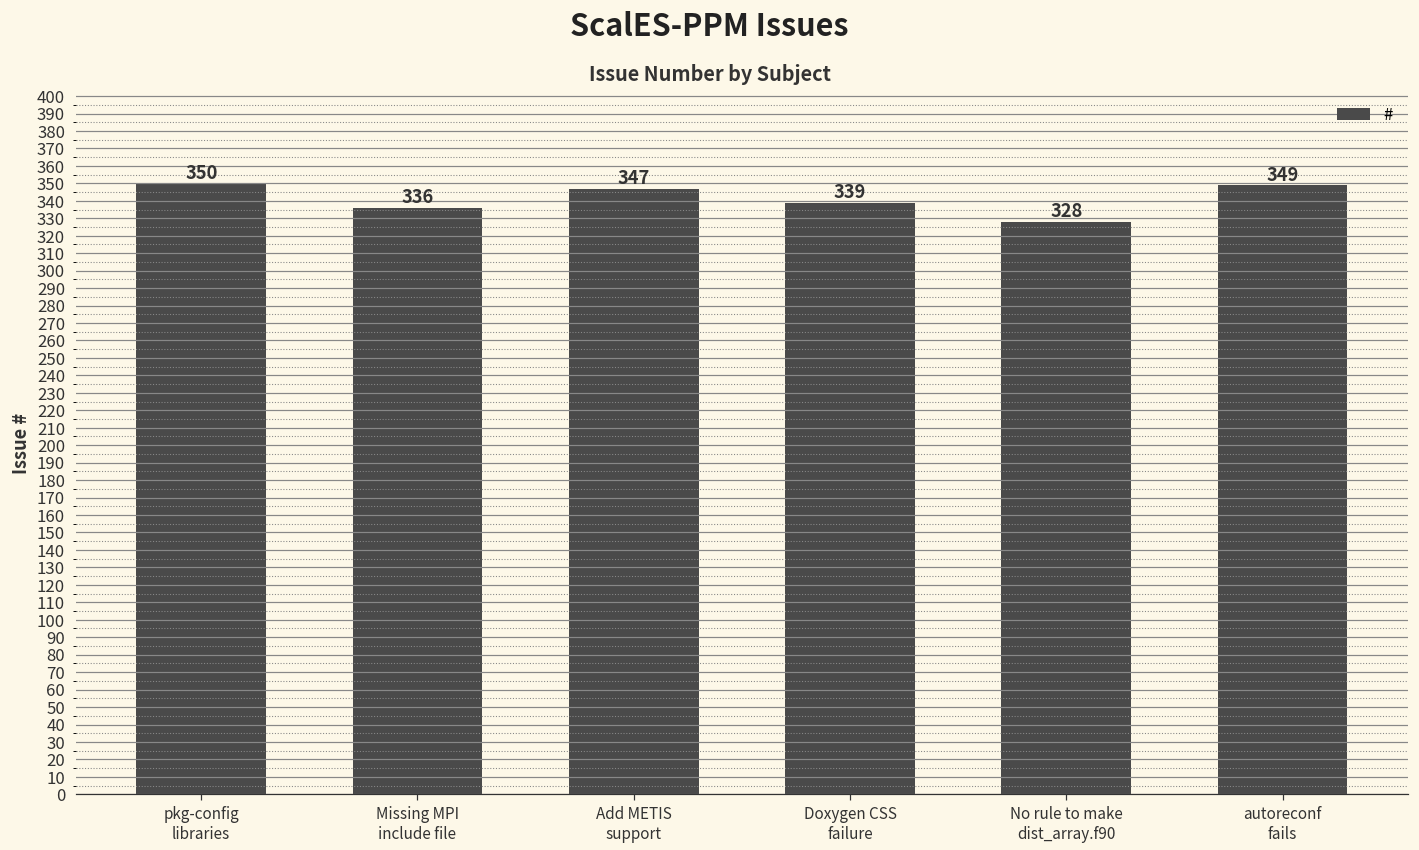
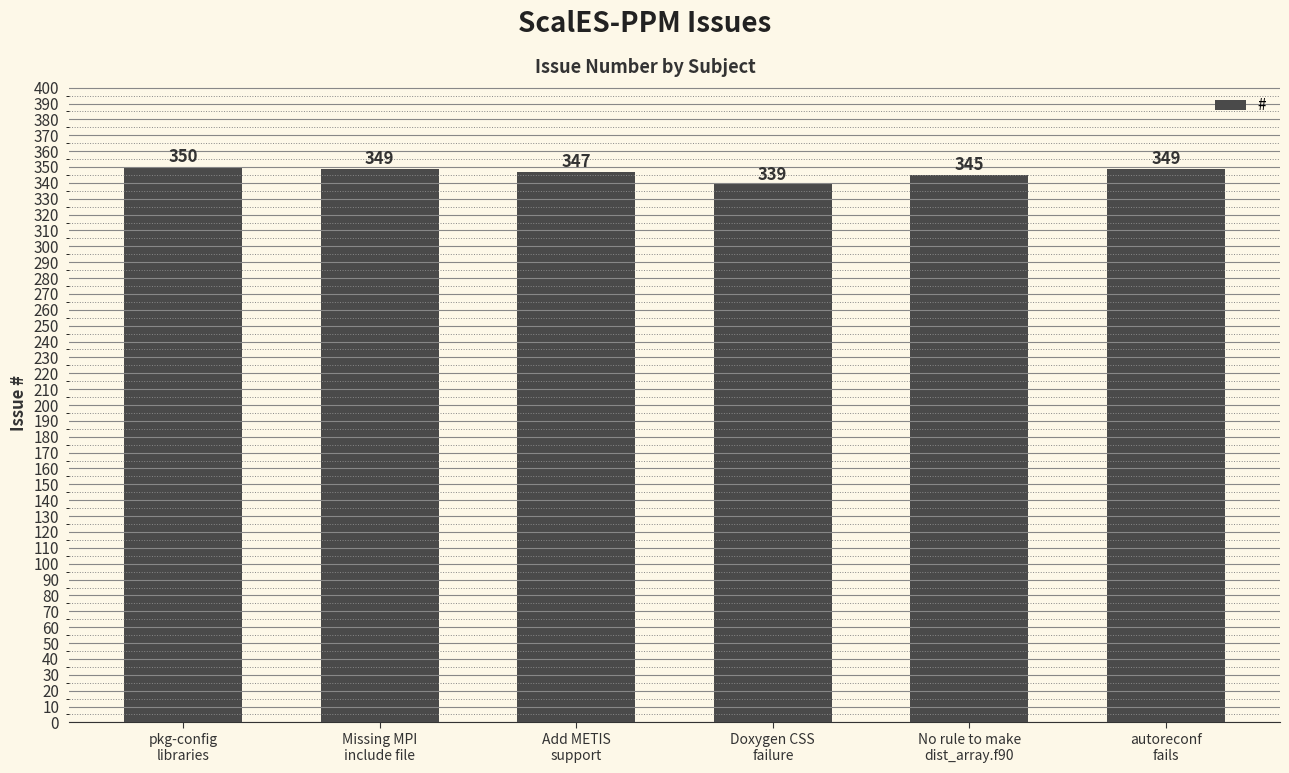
Missing MPI include file: 336 -> 349
No rule to make dist_array.f90: 328 -> 345
